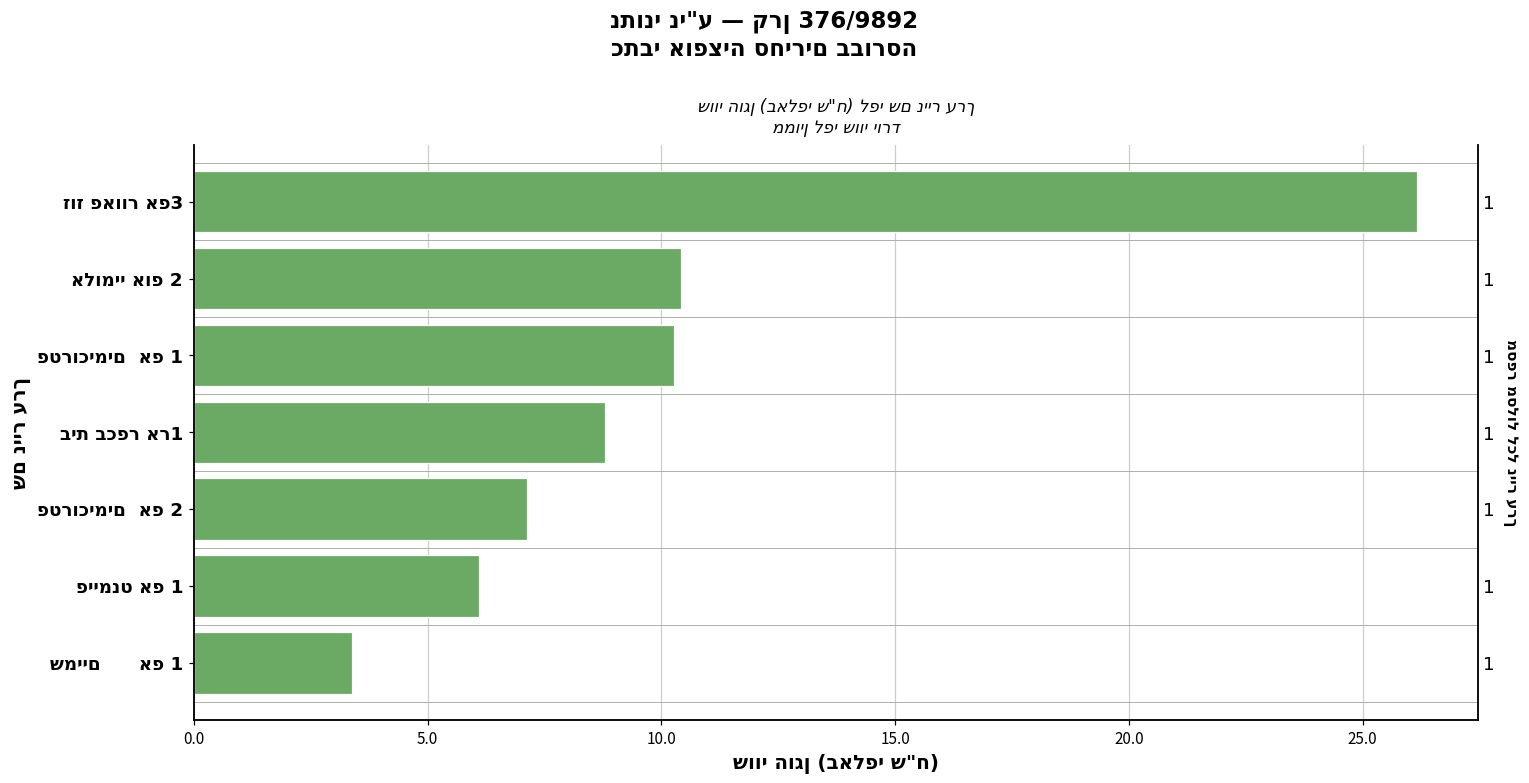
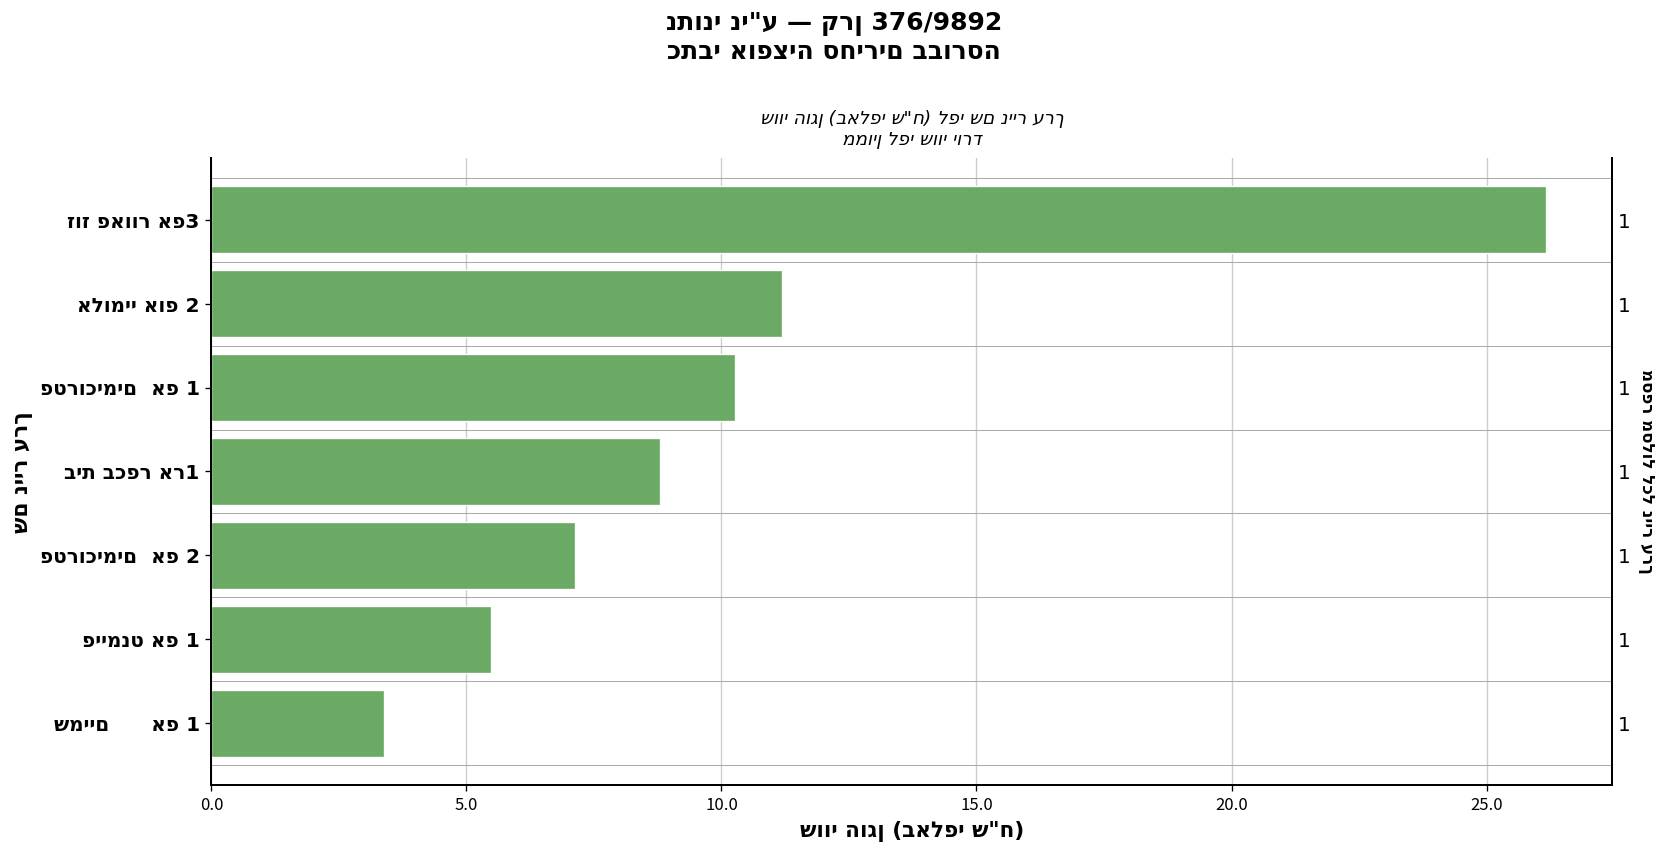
אלומיי אופ 2: 10.4 -> 11.2
פיימנט אפ 1: 6.1 -> 5.5
